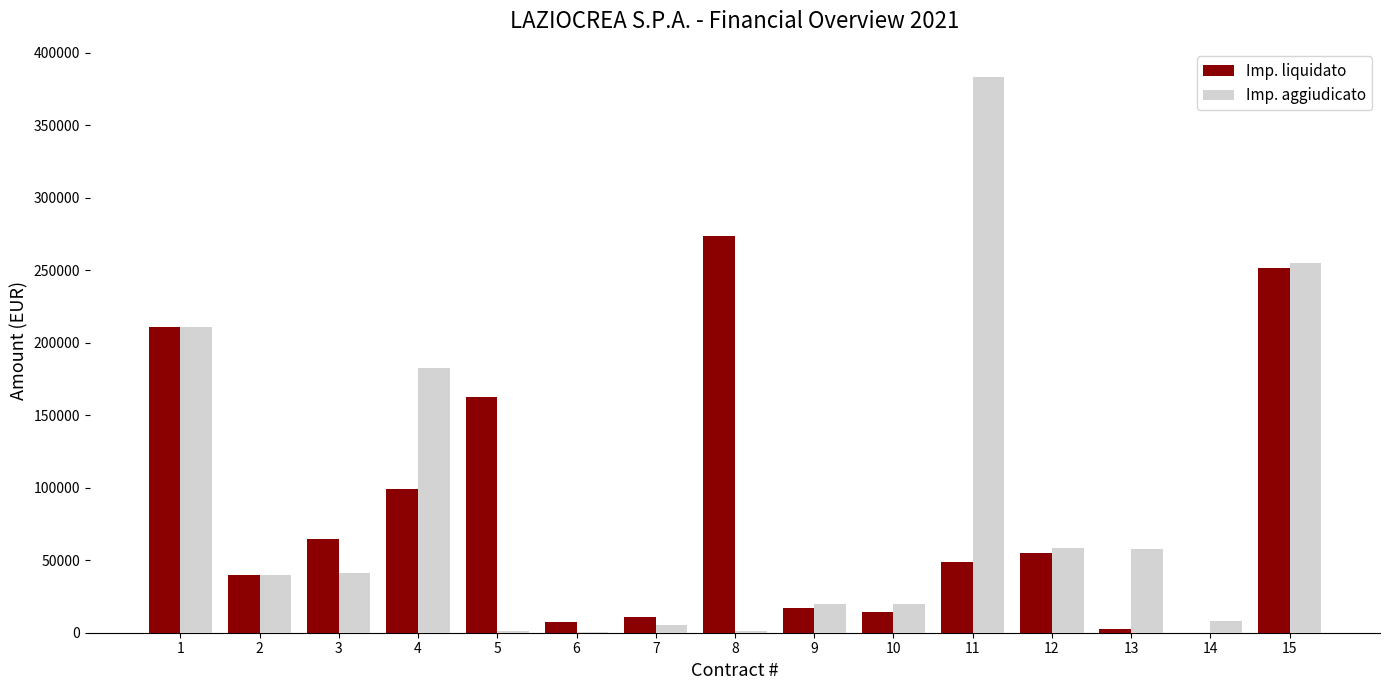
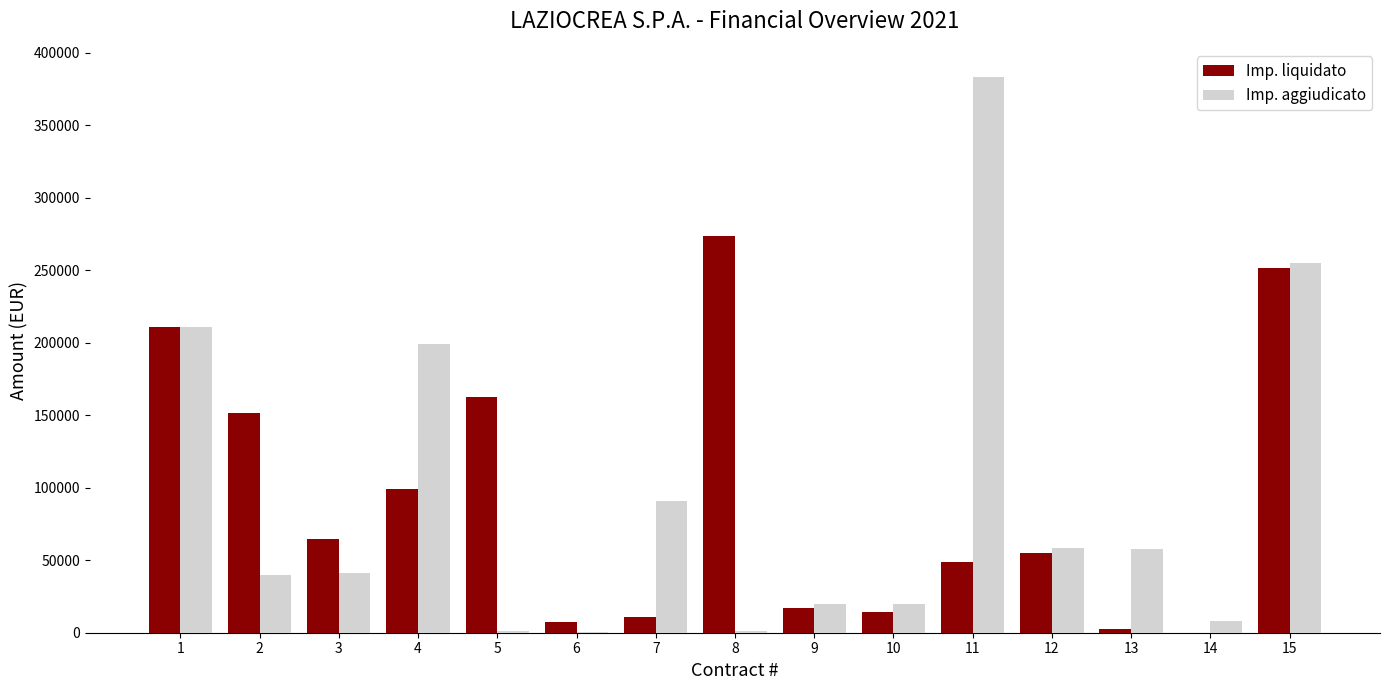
Imp. liquidato, 2: 40000 -> 151000
Imp. aggiudicato, 4: 182000 -> 199000
Imp. aggiudicato, 7: 5000 -> 91000
